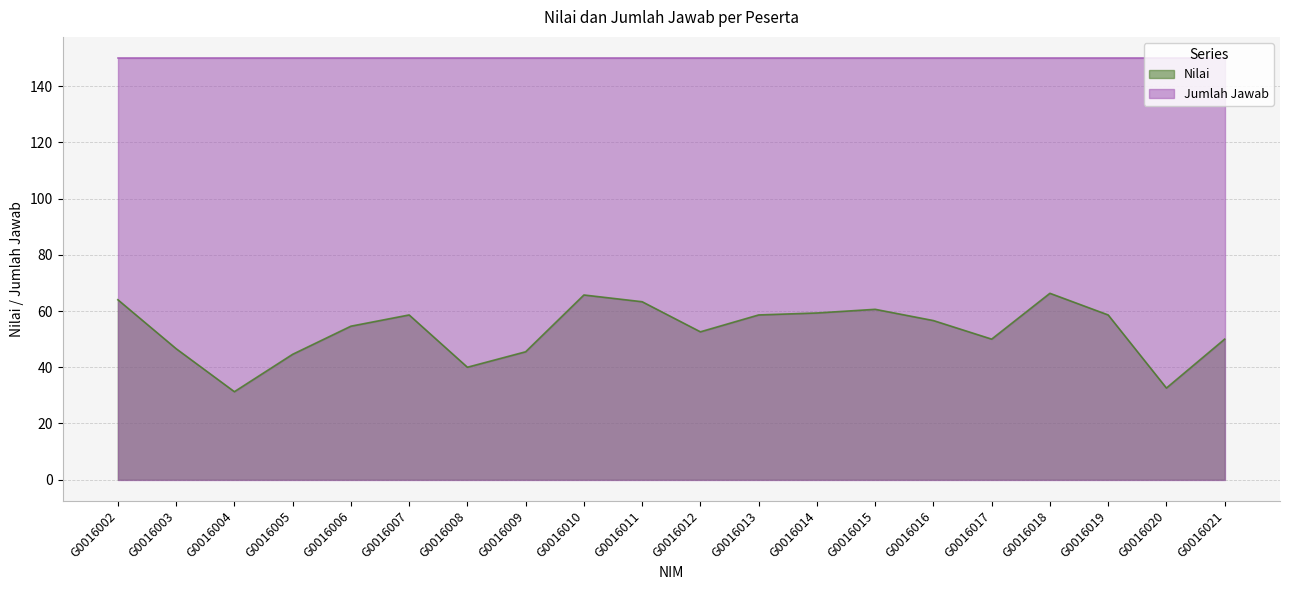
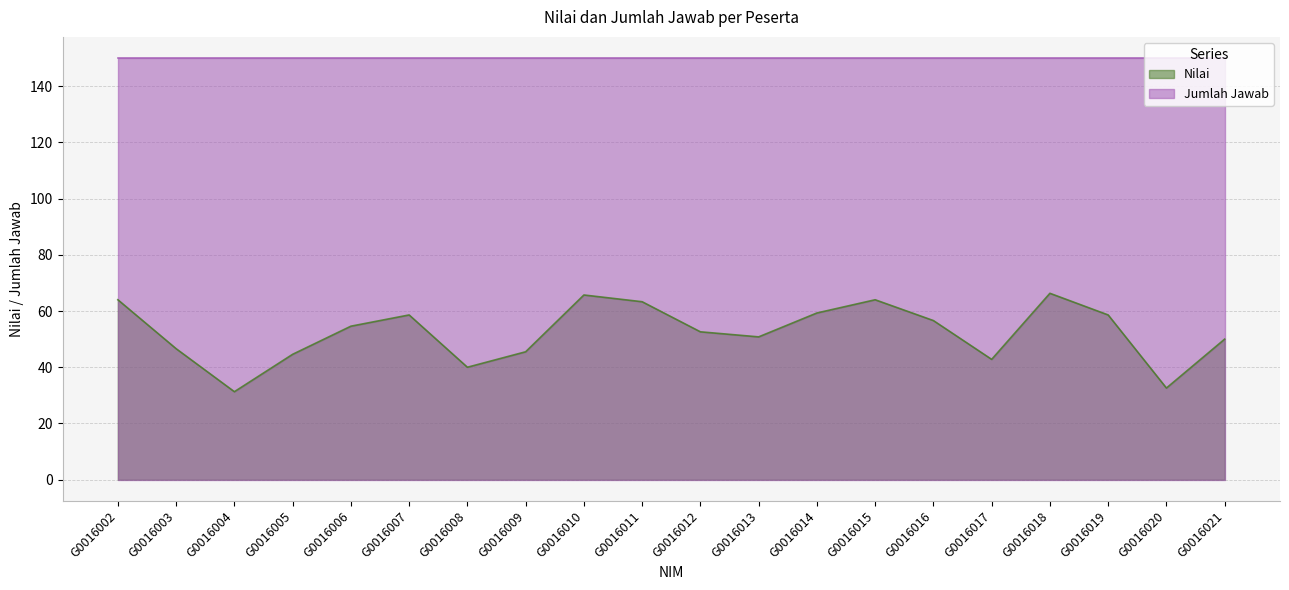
Nilai, G0016013: 59 -> 51
Nilai, G0016015: 61 -> 64
Nilai, G0016017: 50 -> 43
